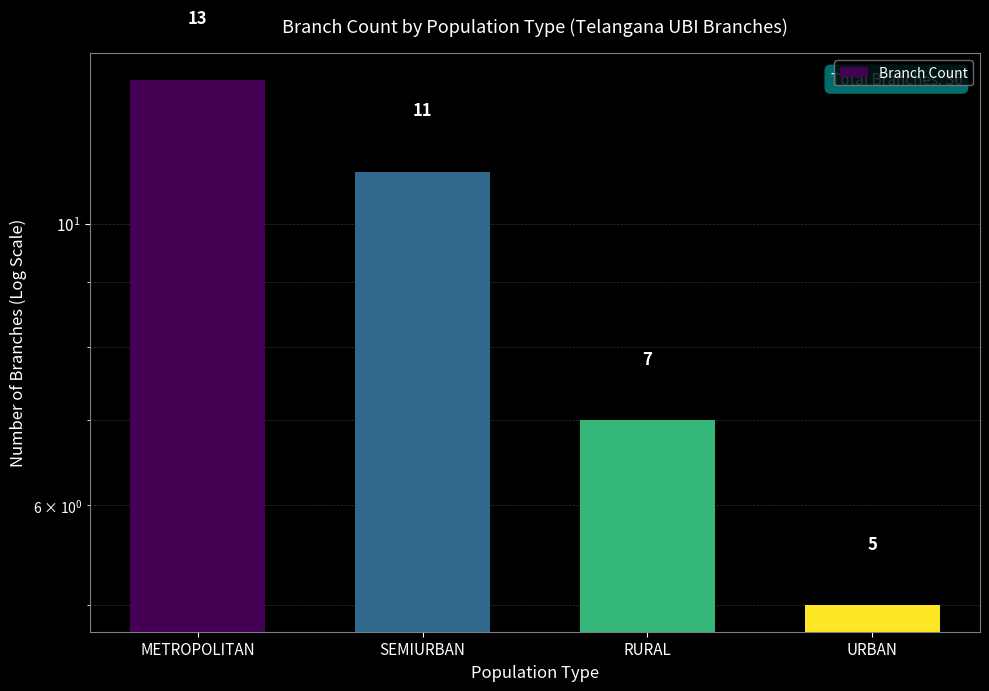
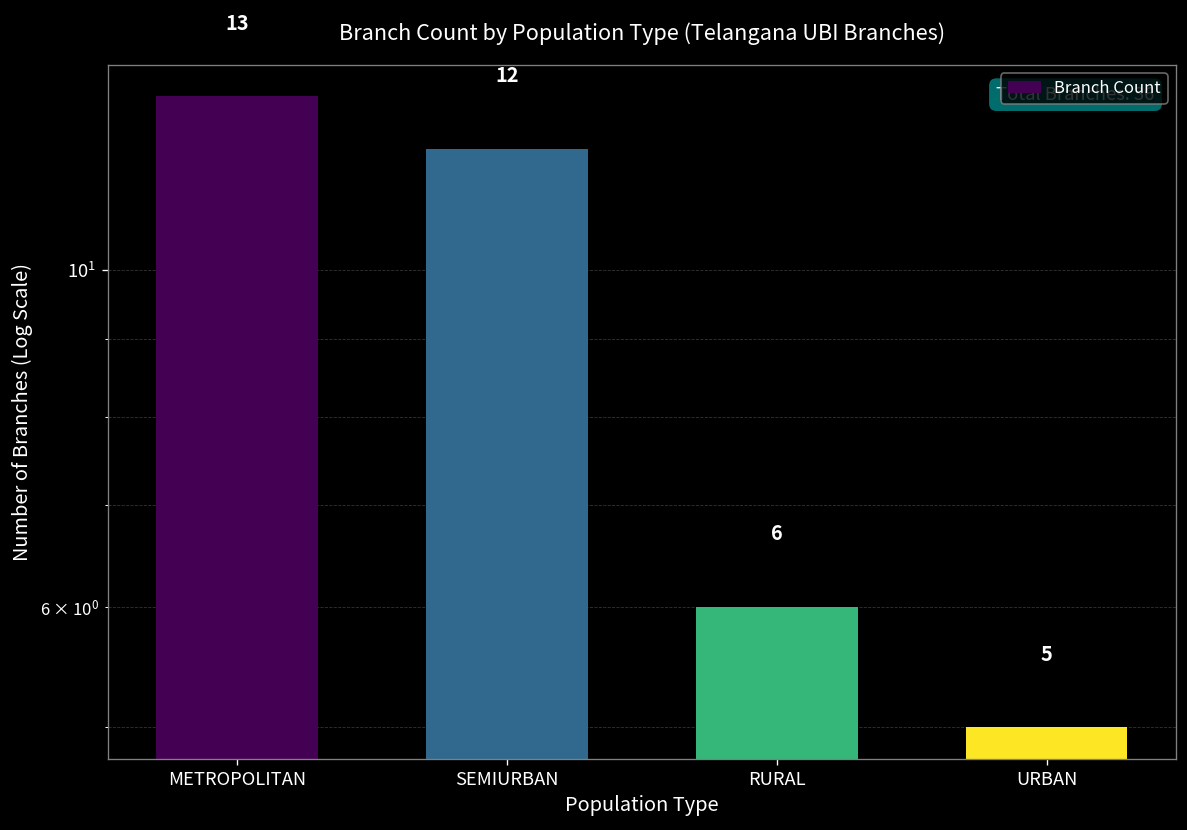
SEMIURBAN: 11 -> 12
RURAL: 7 -> 6
